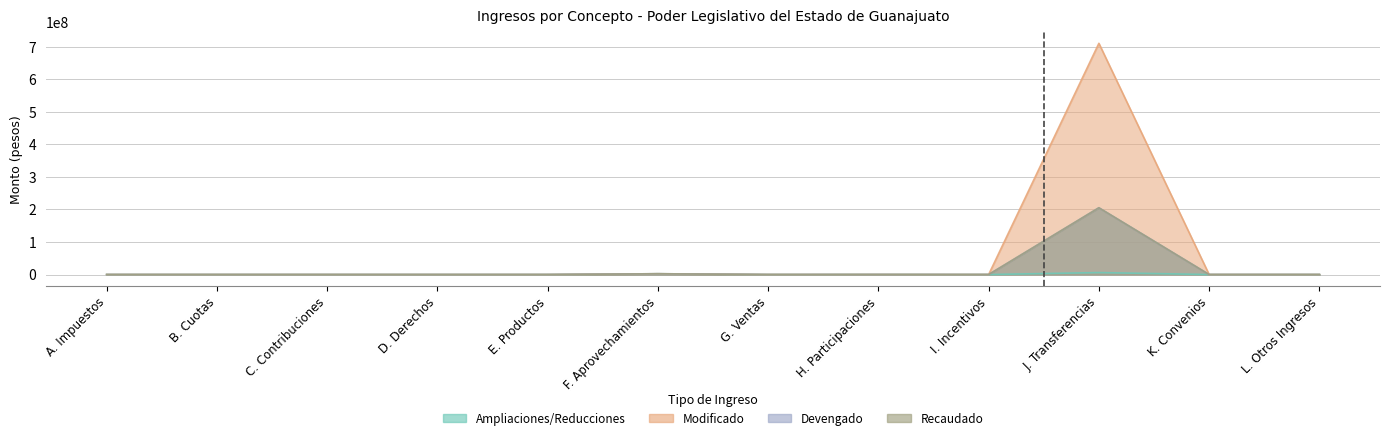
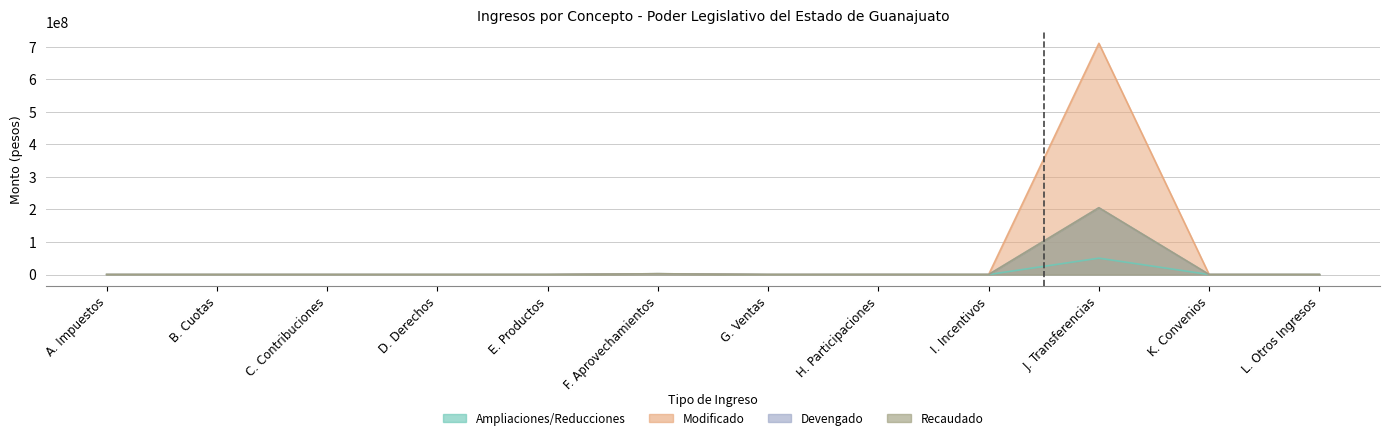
Ampliaciones/Reducciones, J. Transferencias: 10000000 -> 50000000
